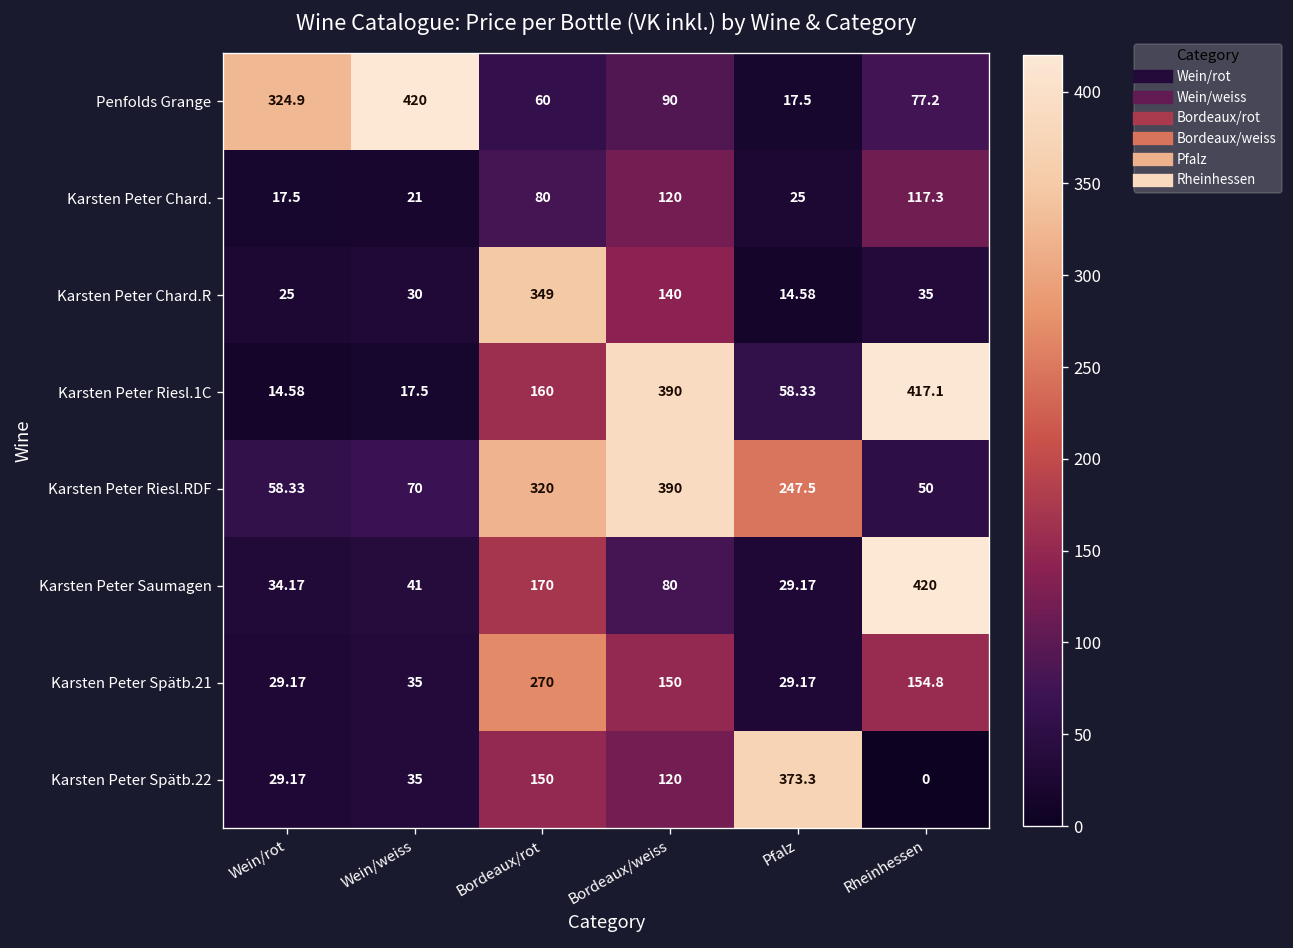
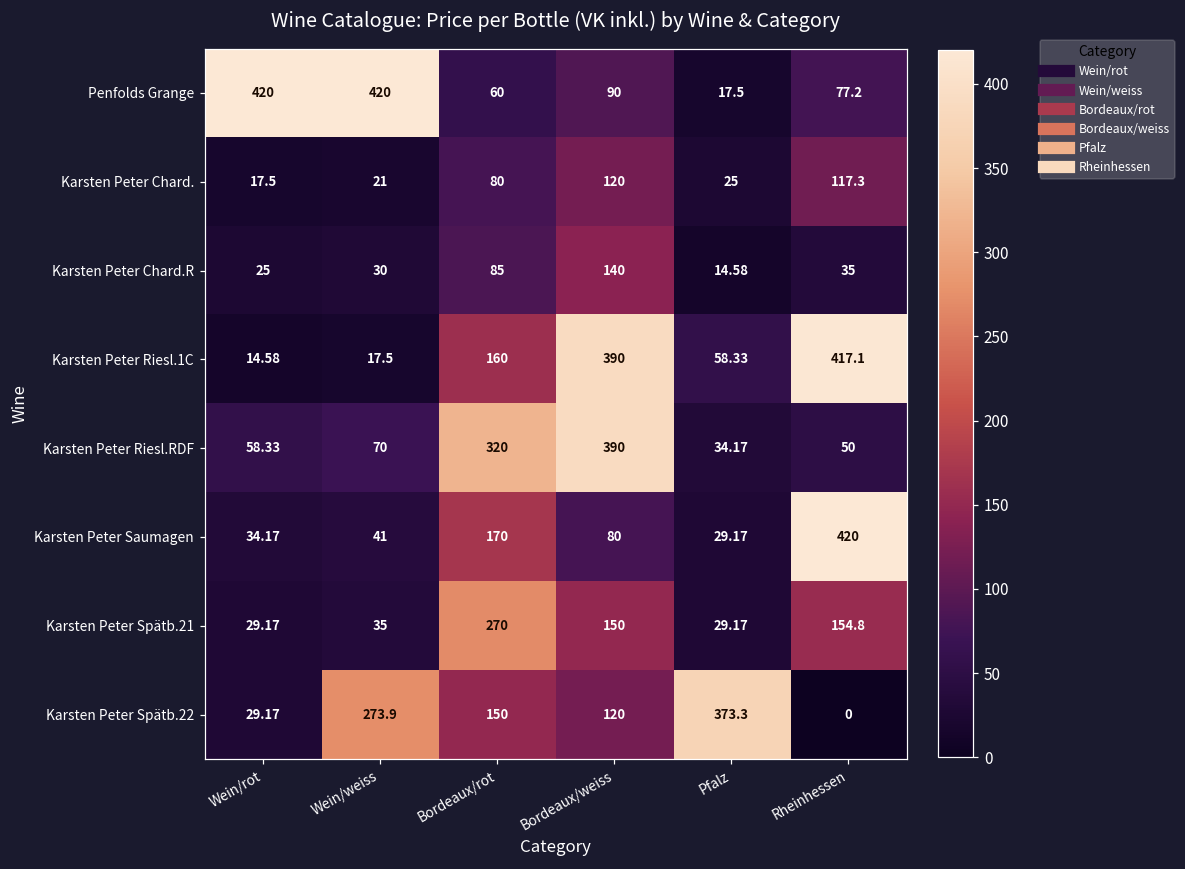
Penfolds Grange, Wein/rot: 324.9 -> 420
Karsten Peter Chard.R, Bordeaux/rot: 349 -> 85
Karsten Peter Riesl.RDF, Pfalz: 247.5 -> 34.17
Karsten Peter Spätb.22, Wein/weiss: 35 -> 273.9
